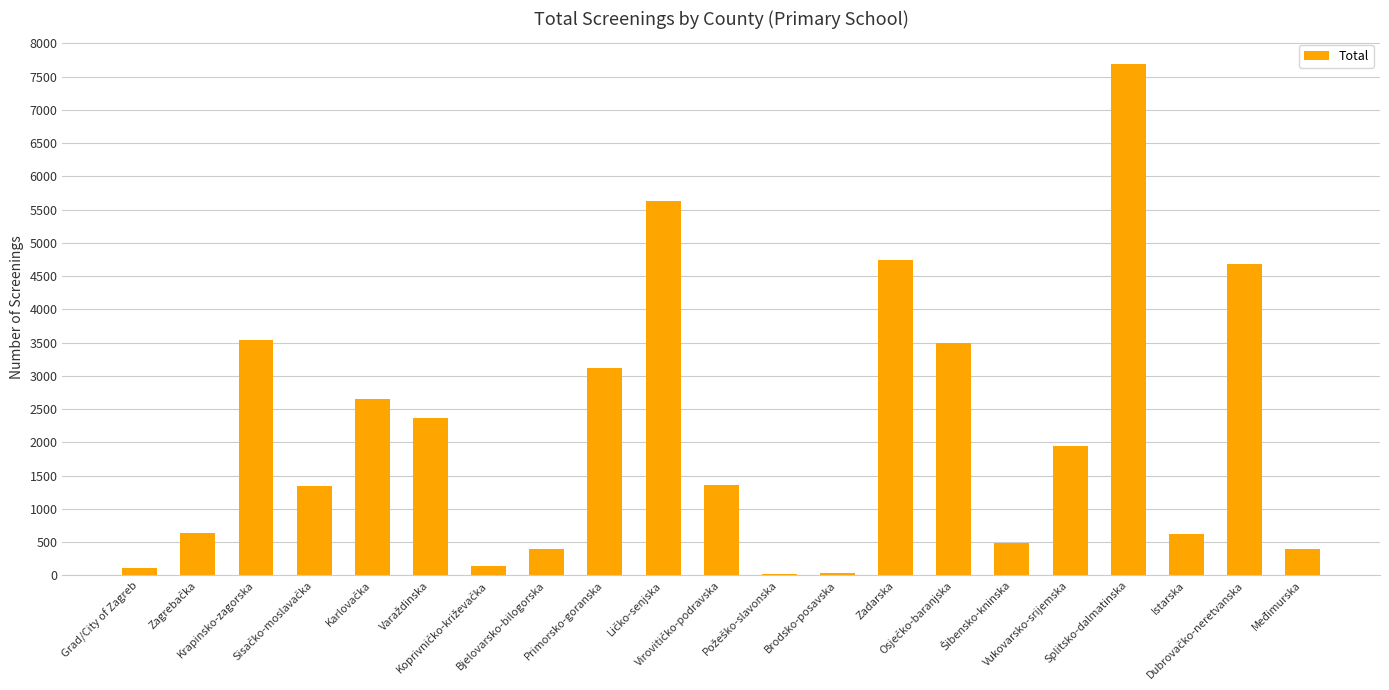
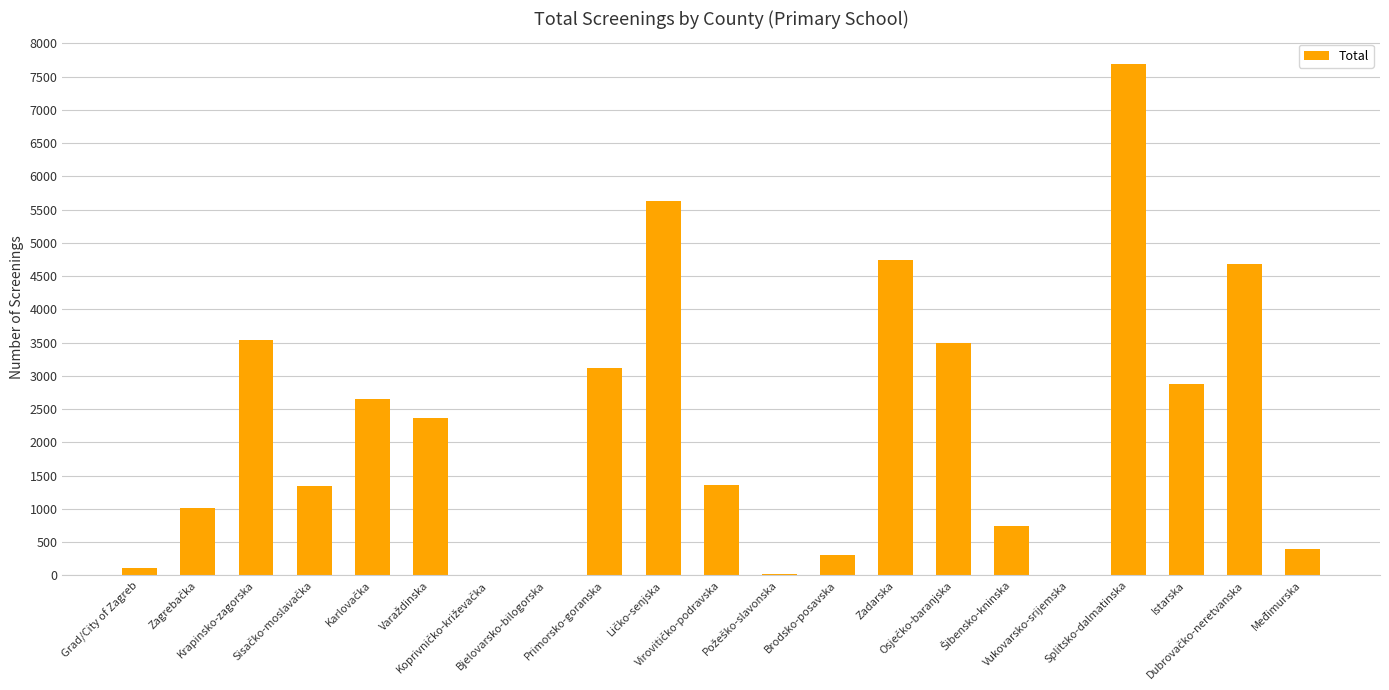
Zagrebačka: 600 -> 1000
Koprivničko-križevačka: 100 -> 0
Bjelovarsko-bilogorska: 400 -> 0
Brodsko-posavska: 0 -> 300
Šibensko-kninska: 500 -> 700
Vukovarsko-srijemska: 1900 -> 0
Istarska: 600 -> 2900
